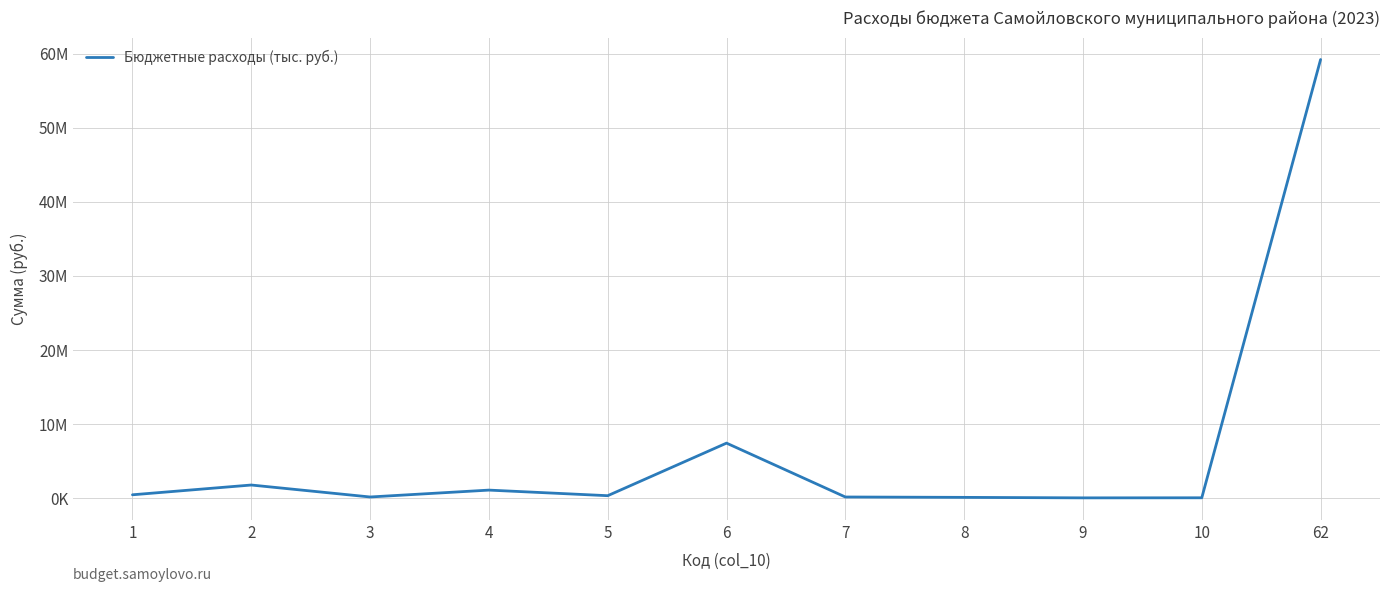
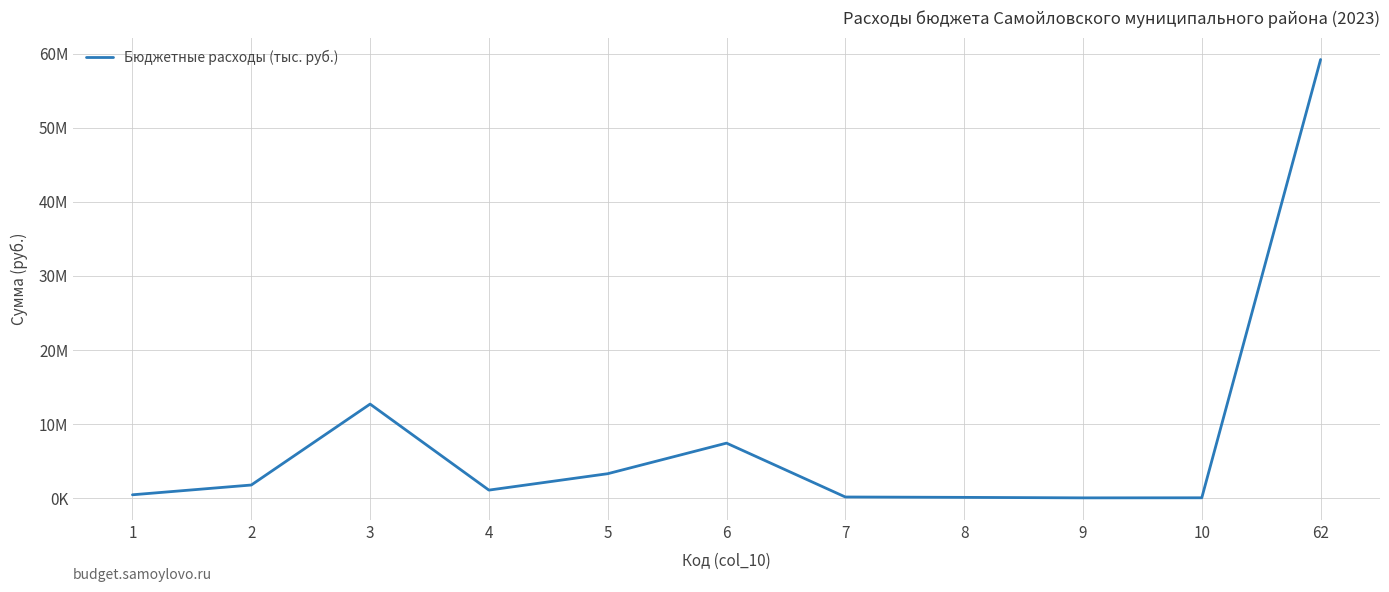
3: 0 -> 13000000
5: 0 -> 3000000
